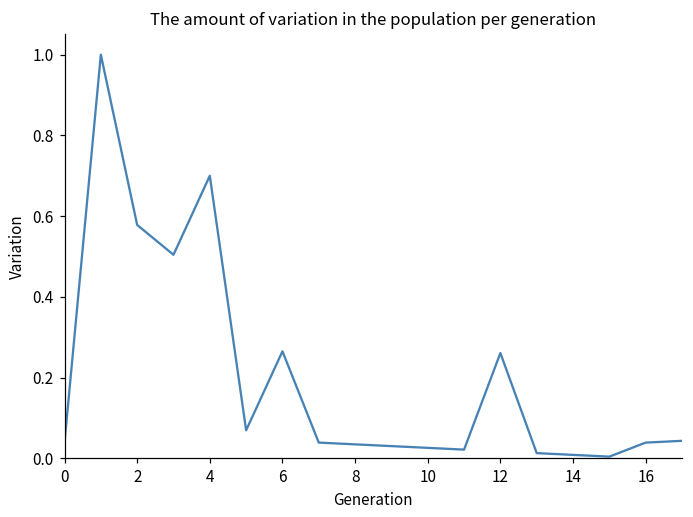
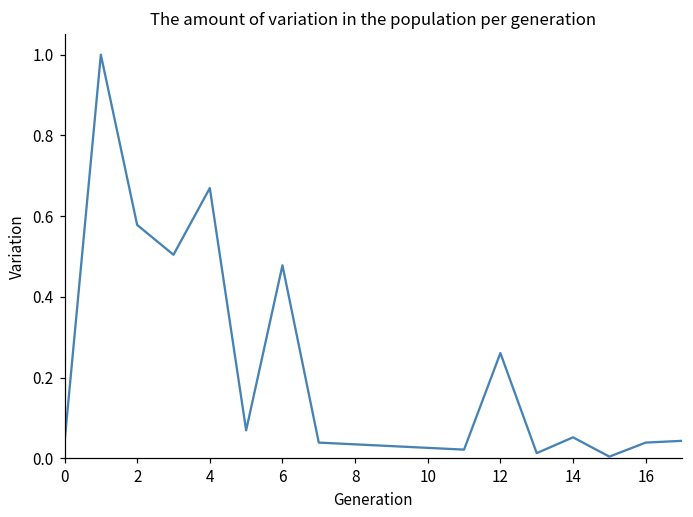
4: 0.70 -> 0.67
6: 0.27 -> 0.48
14: 0.01 -> 0.05
